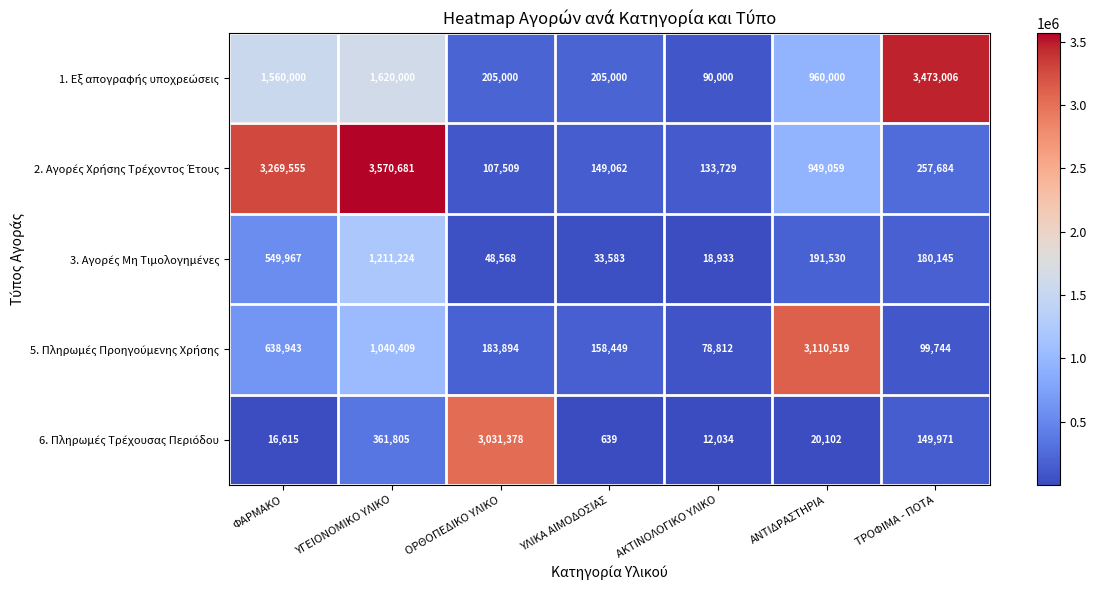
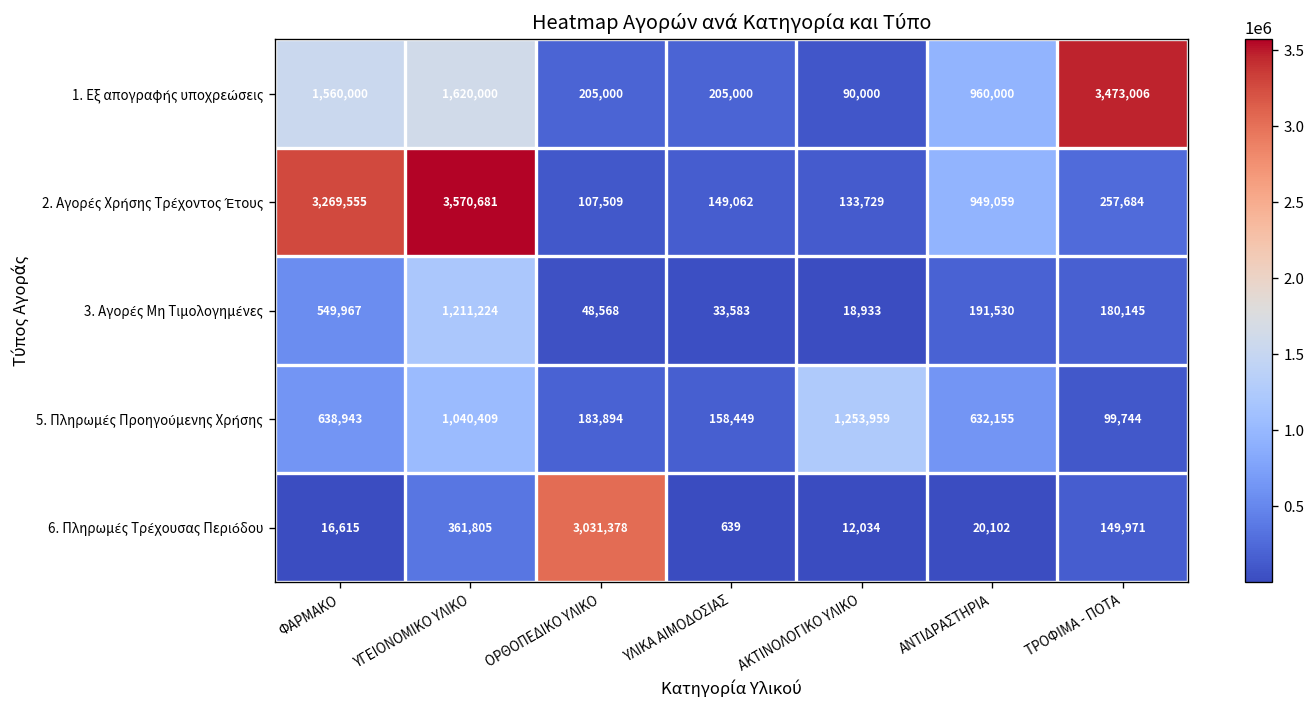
5. Πληρωμές Προηγούμενης Χρήσης, ΑΚΤΙΝΟΛΟΓΙΚΟ ΥΛΙΚΟ: 78,812 -> 1,253,959
5. Πληρωμές Προηγούμενης Χρήσης, ΑΝΤΙΔΡΑΣΤΗΡΙΑ: 3,110,519 -> 632,155
